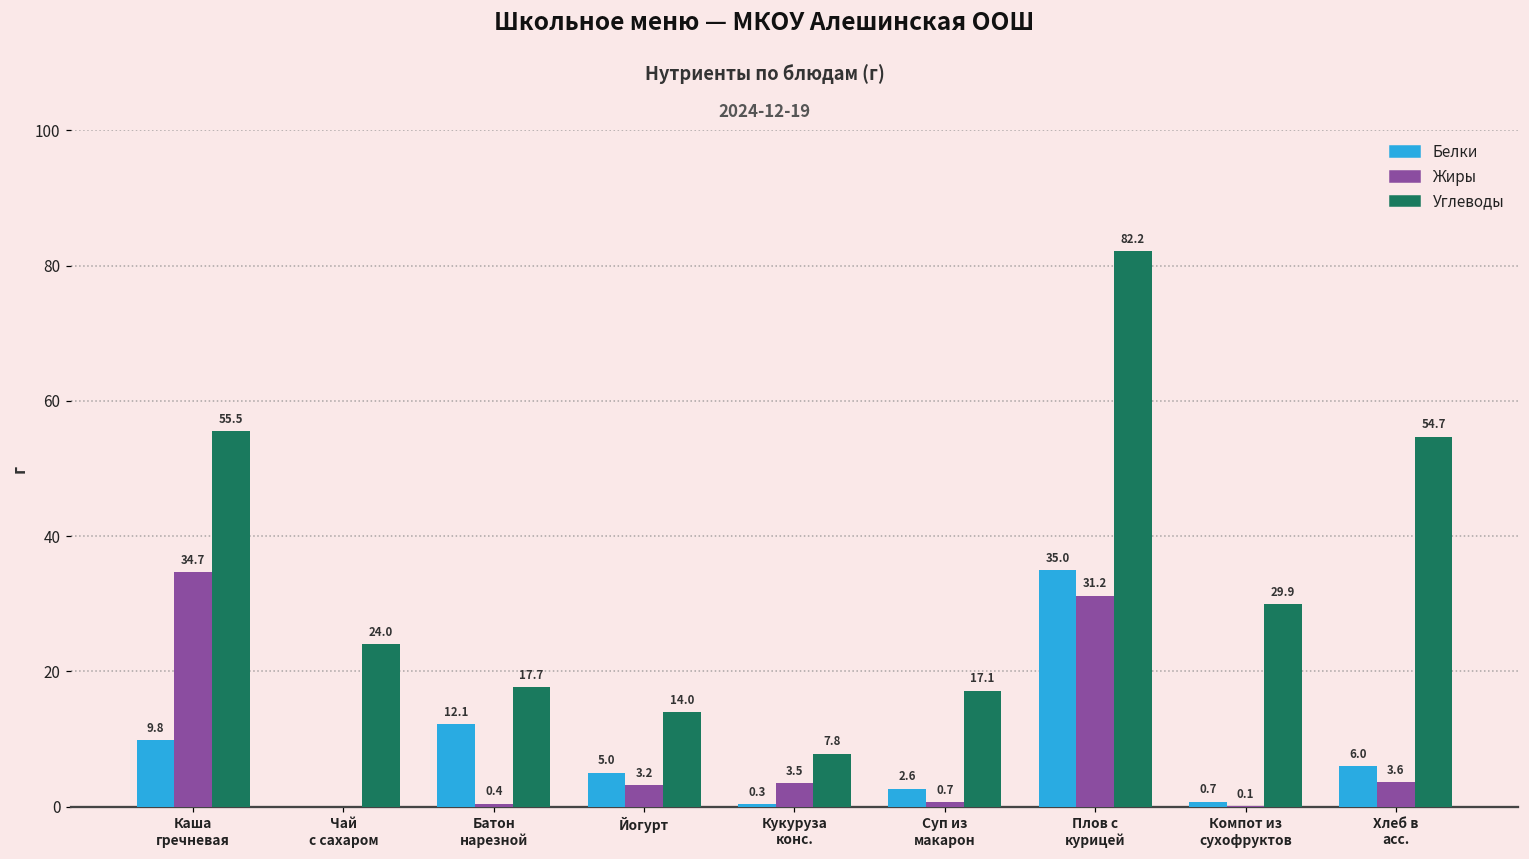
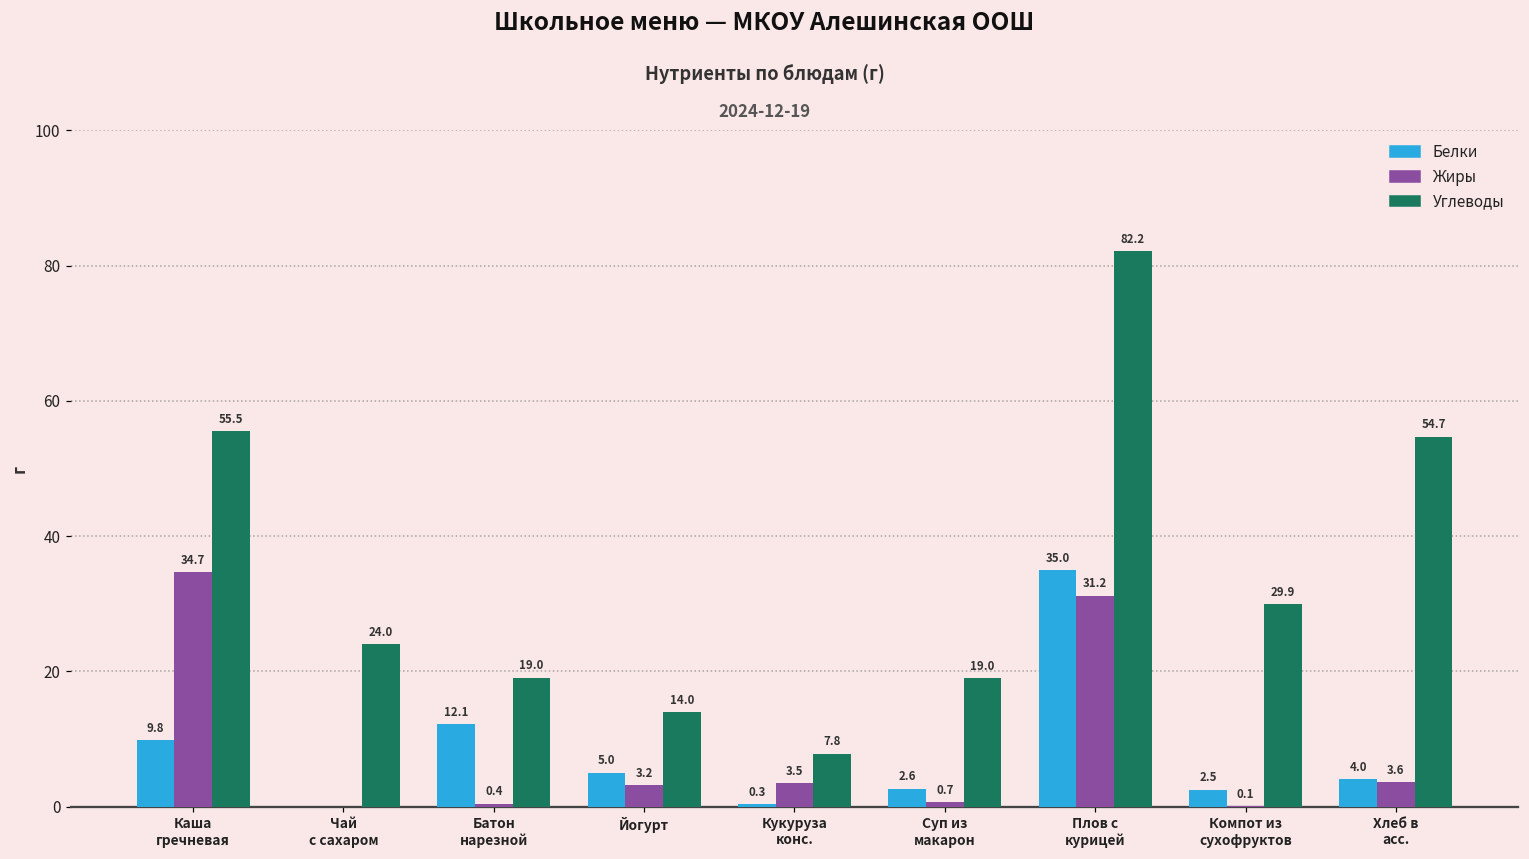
Углеводы, Батон нарезной: 17.7 -> 19.0
Углеводы, Суп из макарон: 17.1 -> 19.0
Белки, Компот из сухофруктов: 0.7 -> 2.5
Белки, Хлеб в асс.: 6.0 -> 4.0
